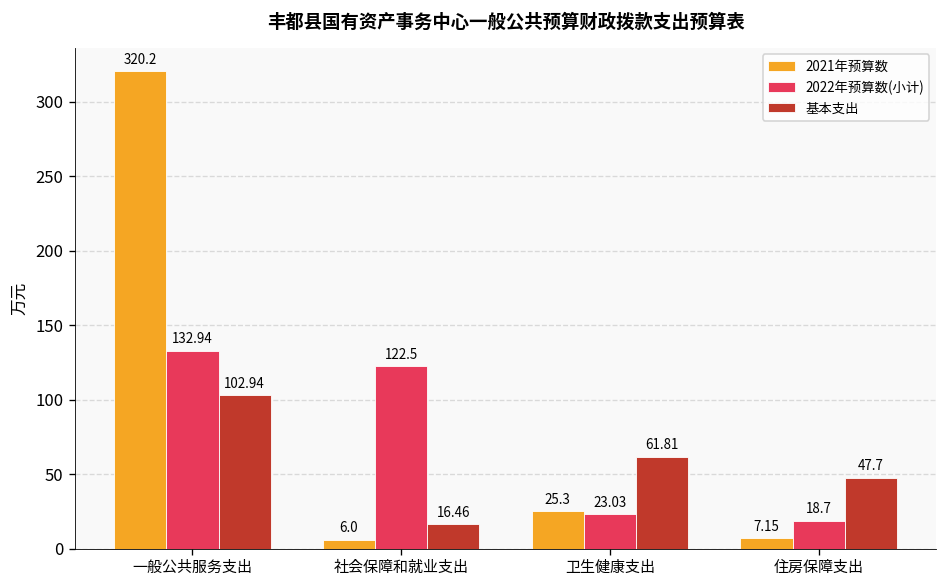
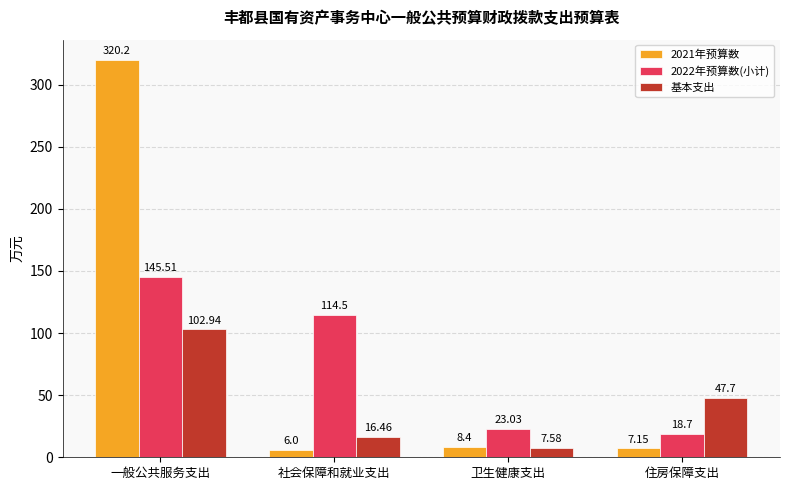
2022年预算数(小计), 一般公共服务支出: 132.94 -> 145.51
2022年预算数(小计), 社会保障和就业支出: 122.5 -> 114.5
2021年预算数, 卫生健康支出: 25.3 -> 8.4
基本支出, 卫生健康支出: 61.81 -> 7.58
